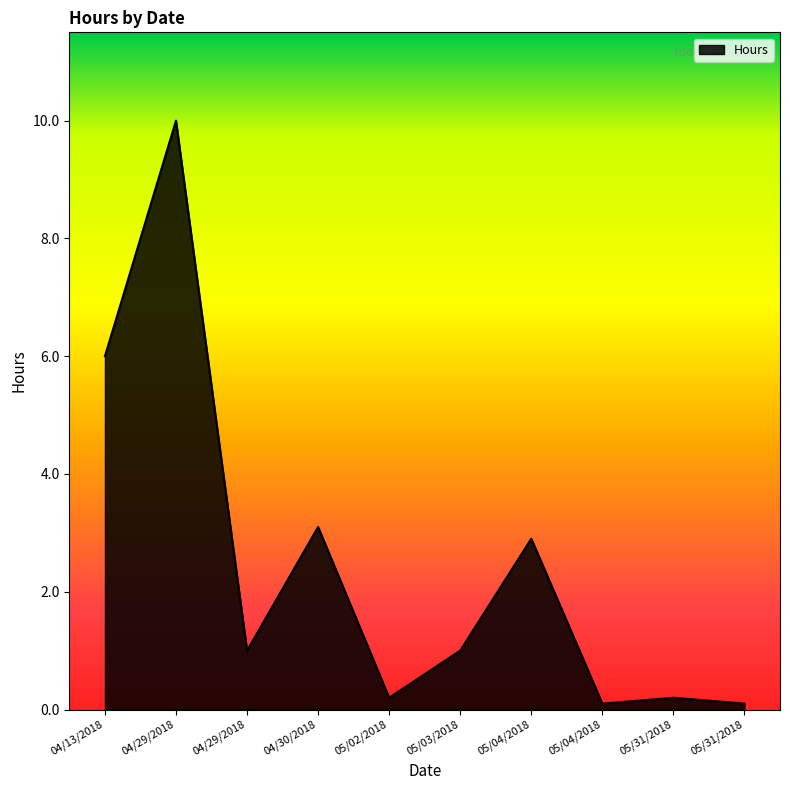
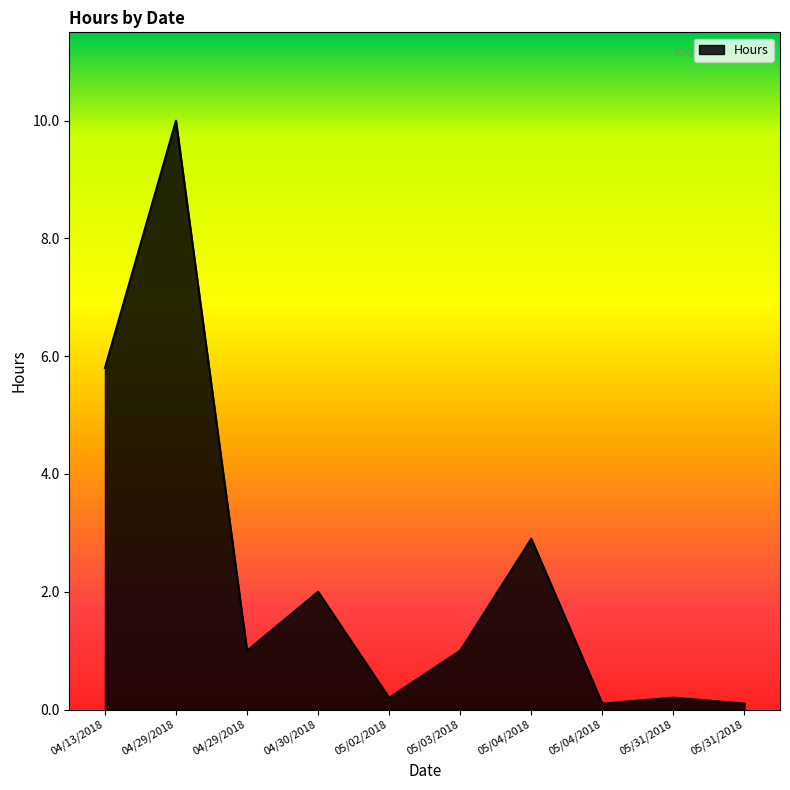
04/13/2018: 6.0 -> 5.8
04/30/2018: 3.1 -> 2.0
